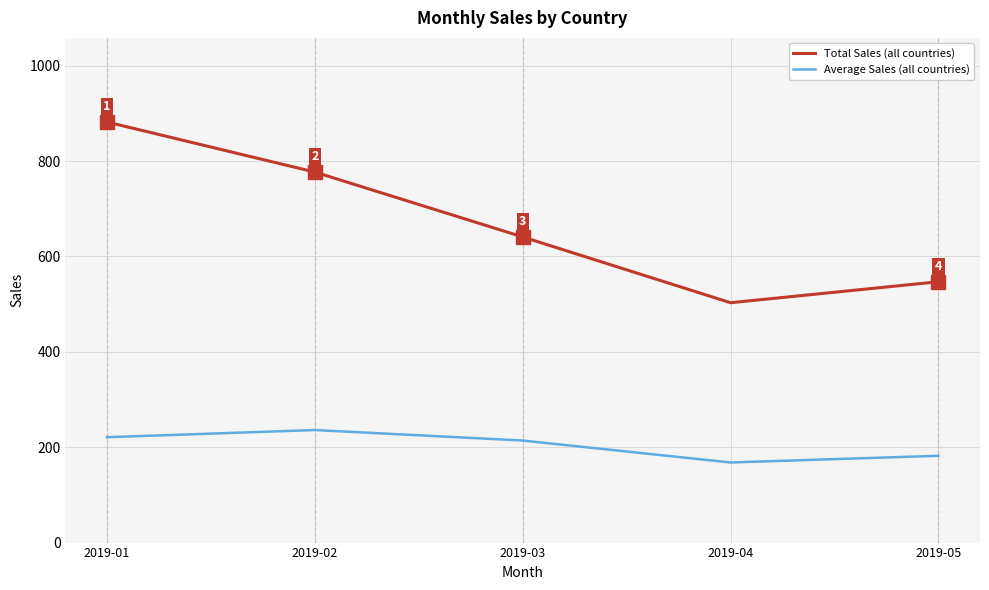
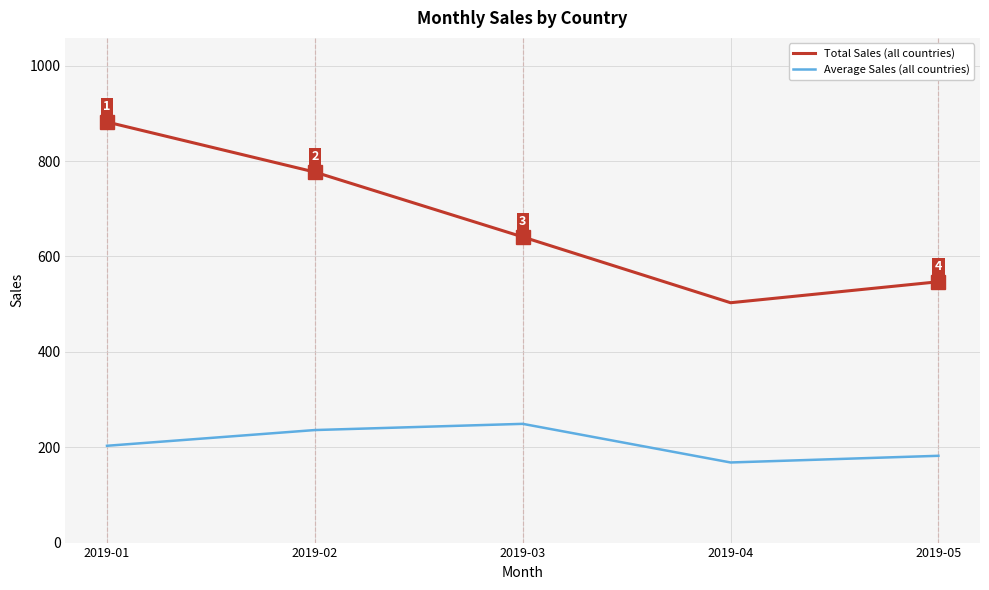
Average Sales (all countries), 2019-01: 220 -> 200
Average Sales (all countries), 2019-03: 210 -> 250
